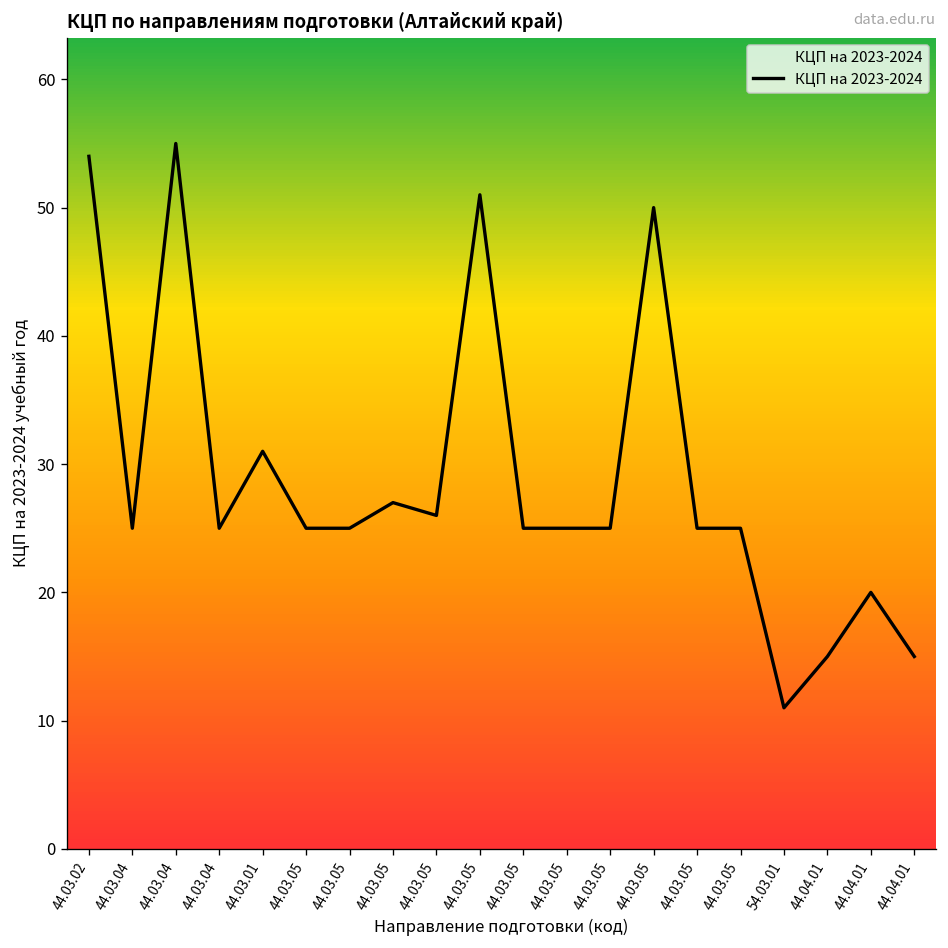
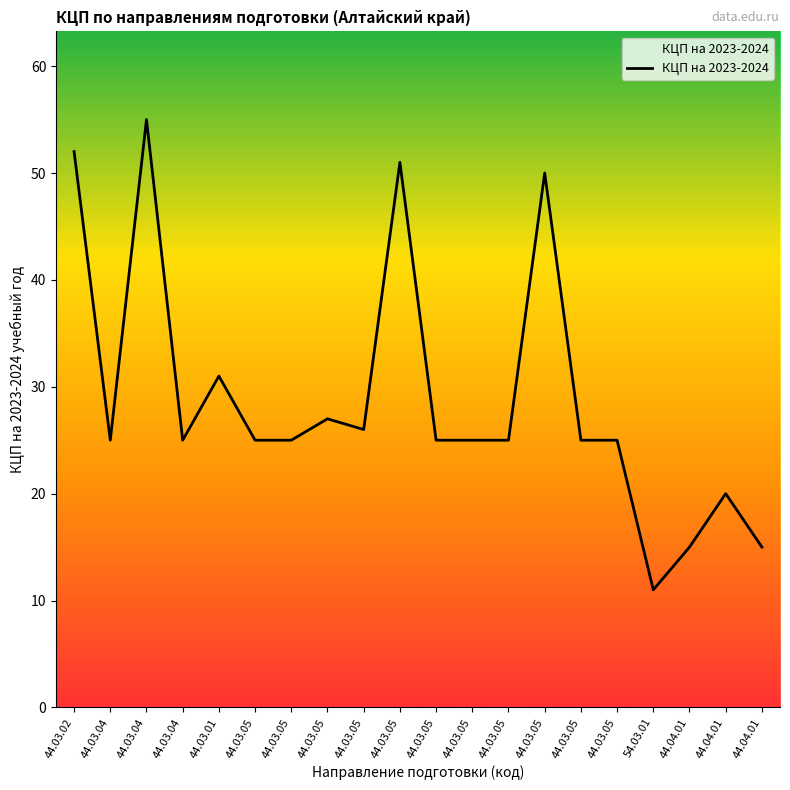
44.03.02: 54 -> 52
